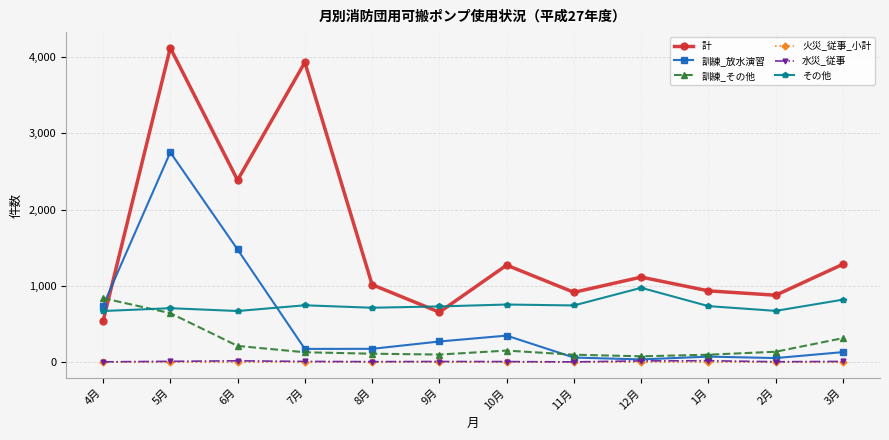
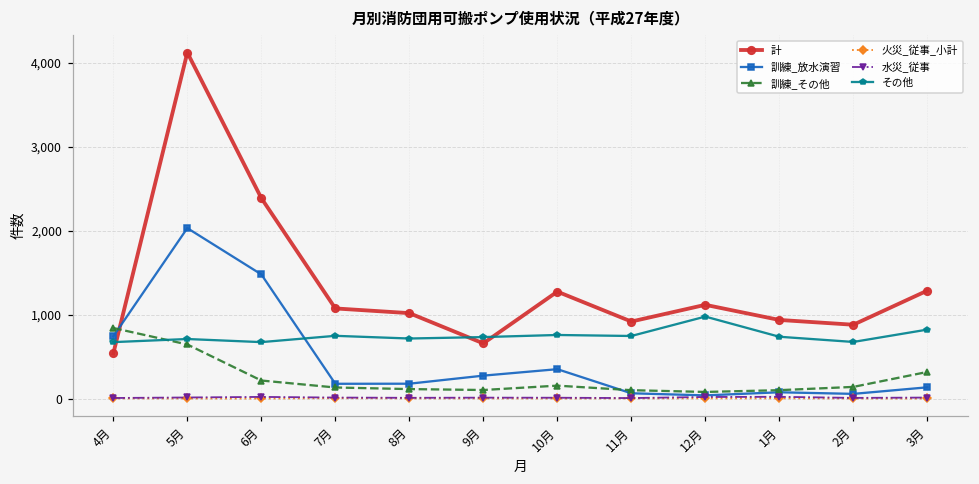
訓練_放水演習, 5月: 2,800 -> 2,000
計, 7月: 3,900 -> 1,100
